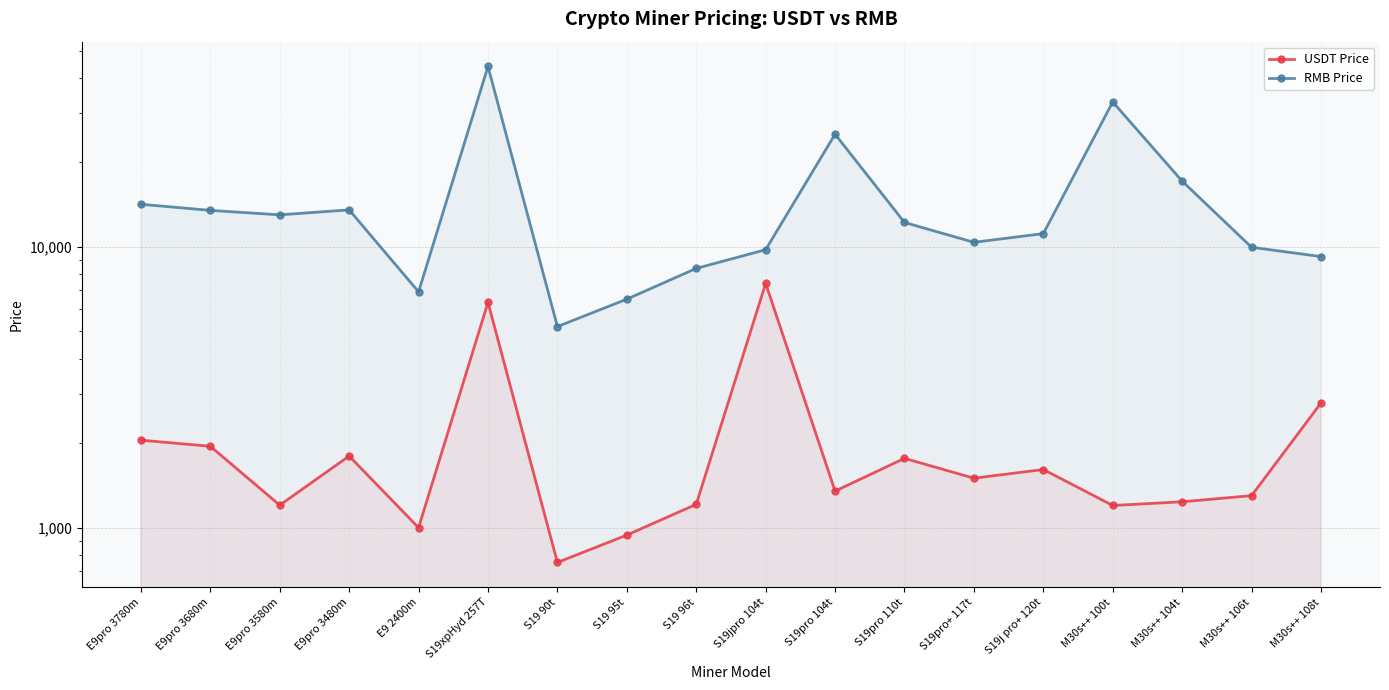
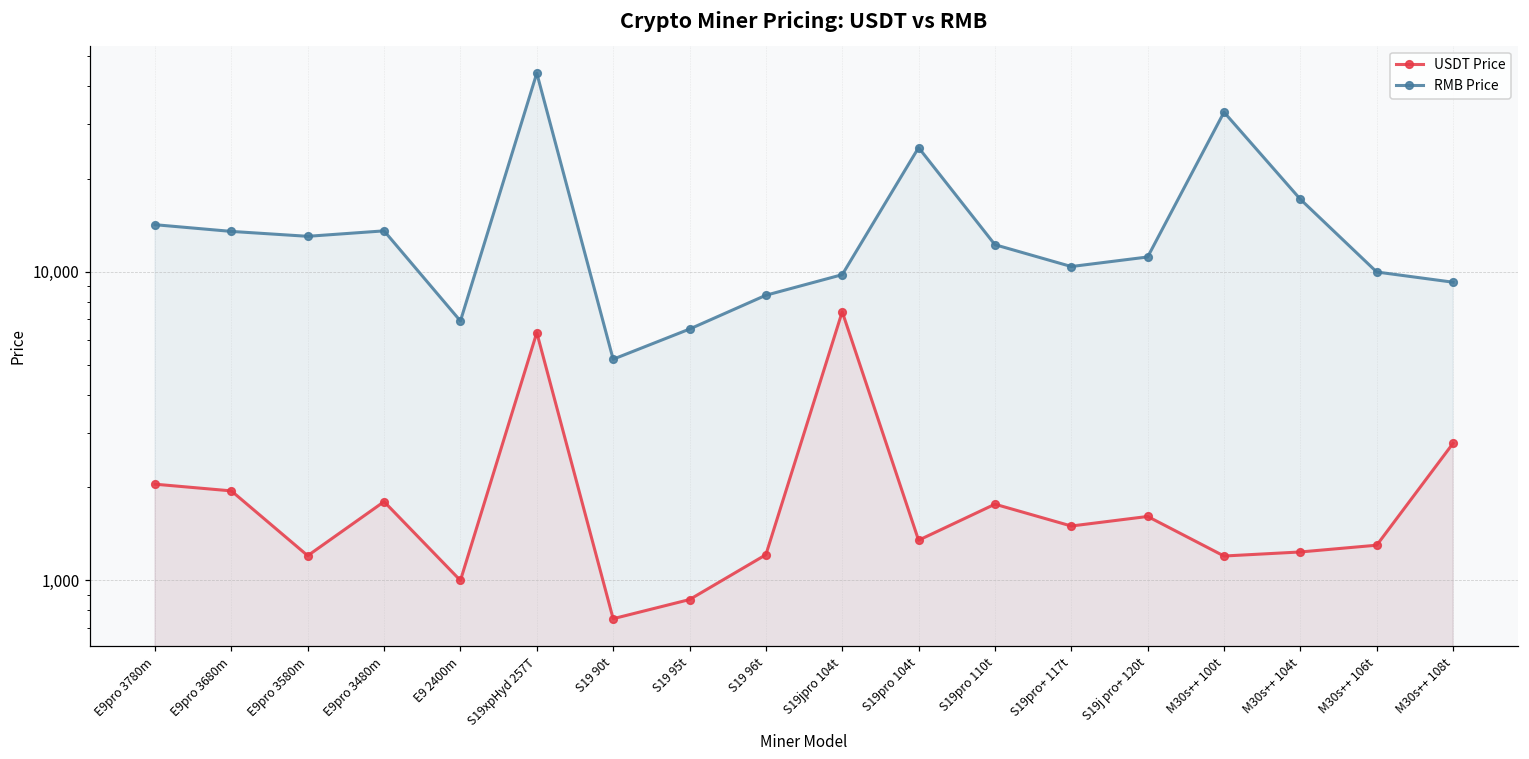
USDT Price, S19 95t: 940 -> 870
